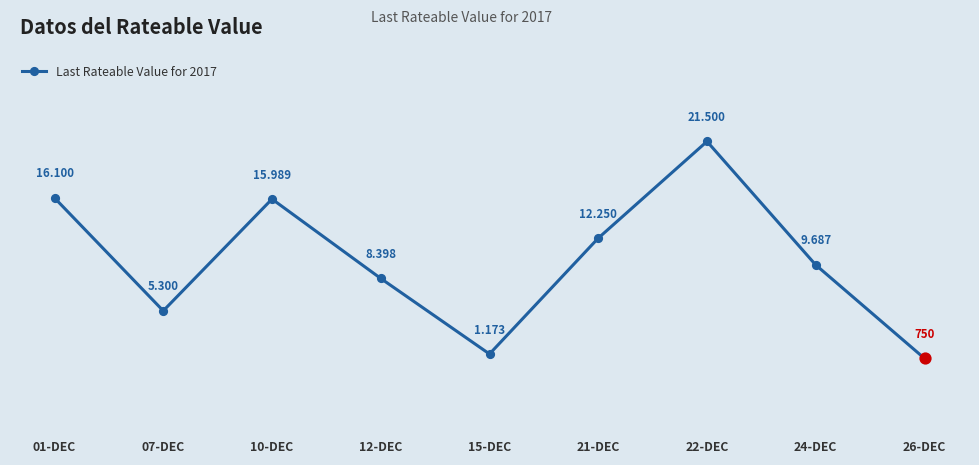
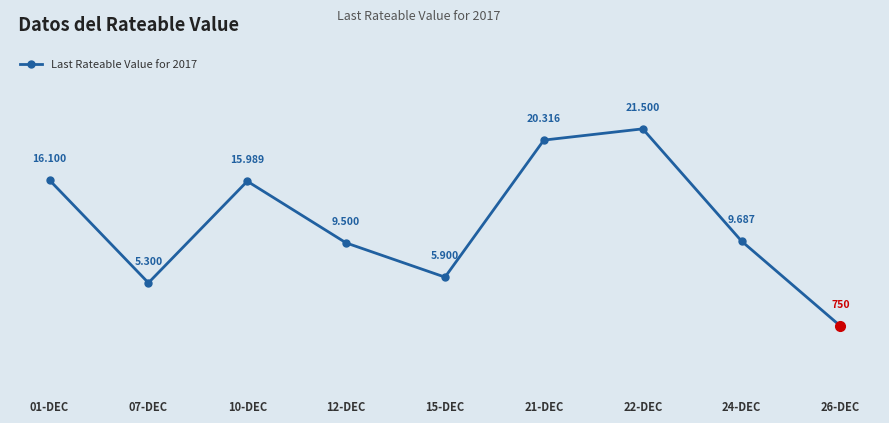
Last Rateable Value for 2017, 12-DEC: 8.398 -> 9.500
Last Rateable Value for 2017, 15-DEC: 1.173 -> 5.900
Last Rateable Value for 2017, 21-DEC: 12.250 -> 20.316
